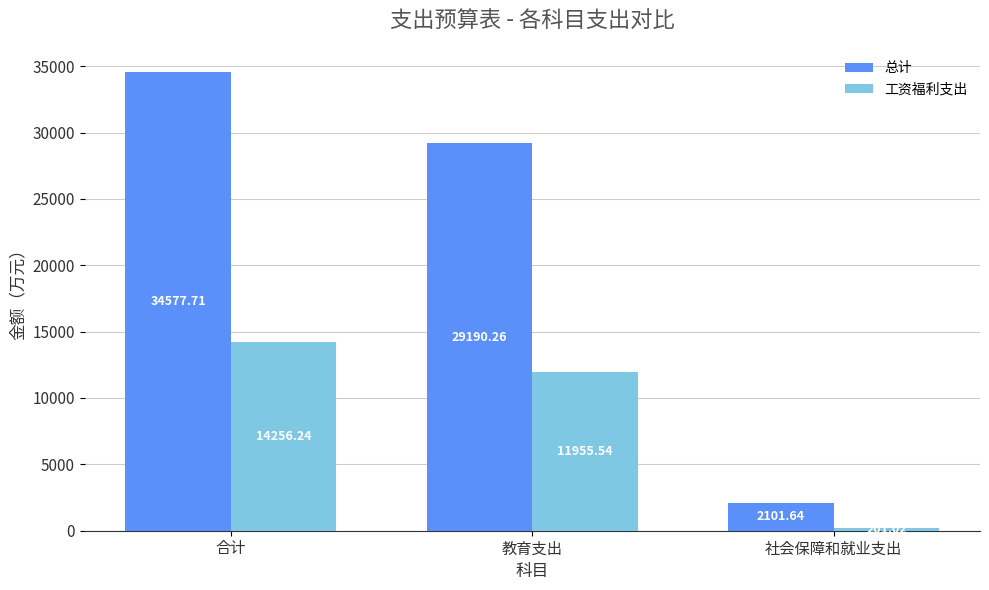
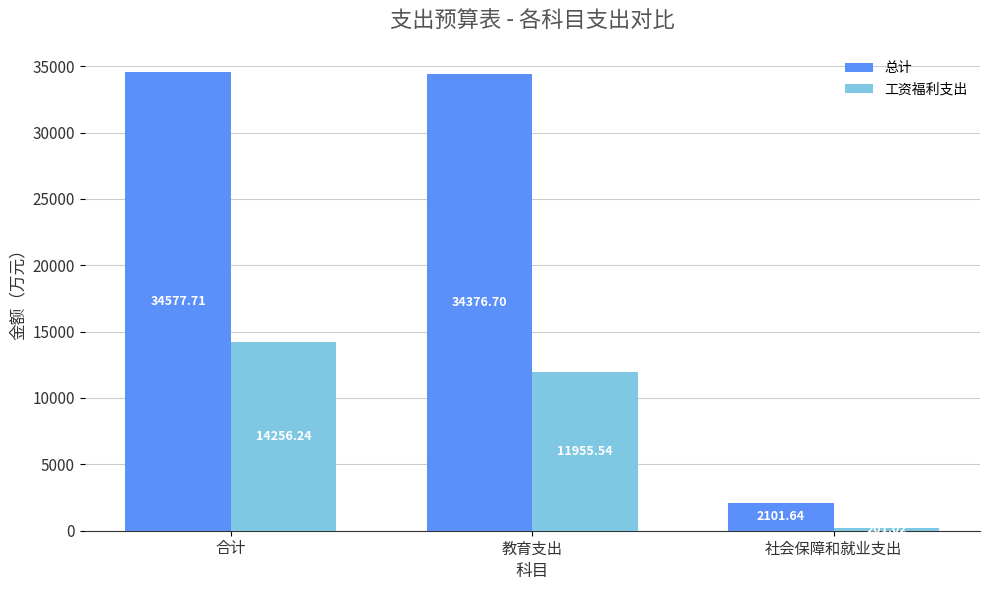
总计, 教育支出: 29190.26 -> 34376.70
